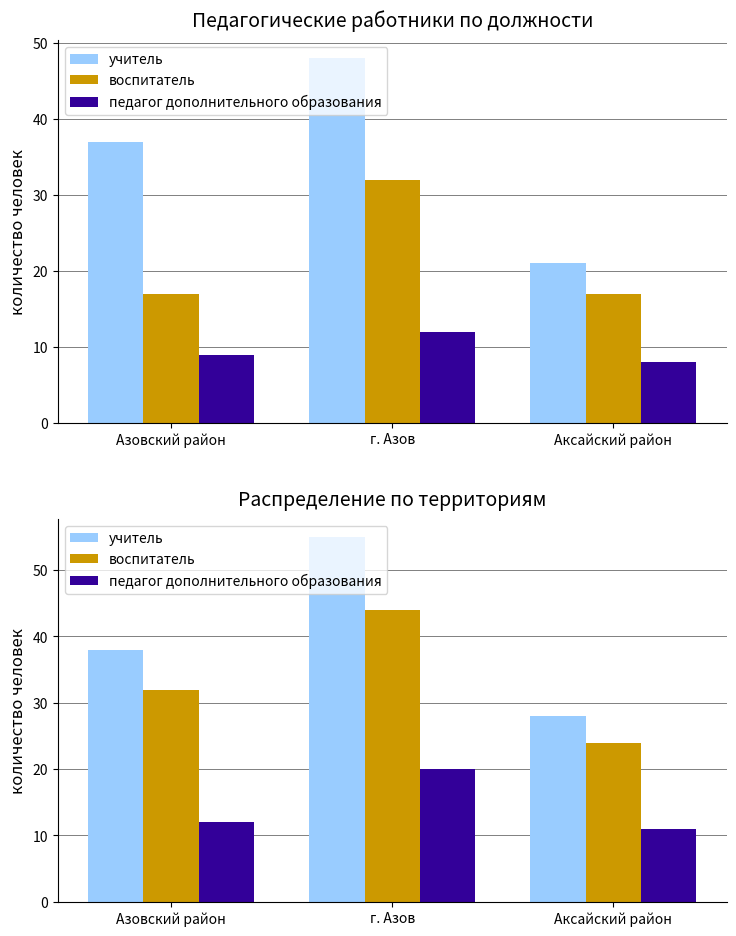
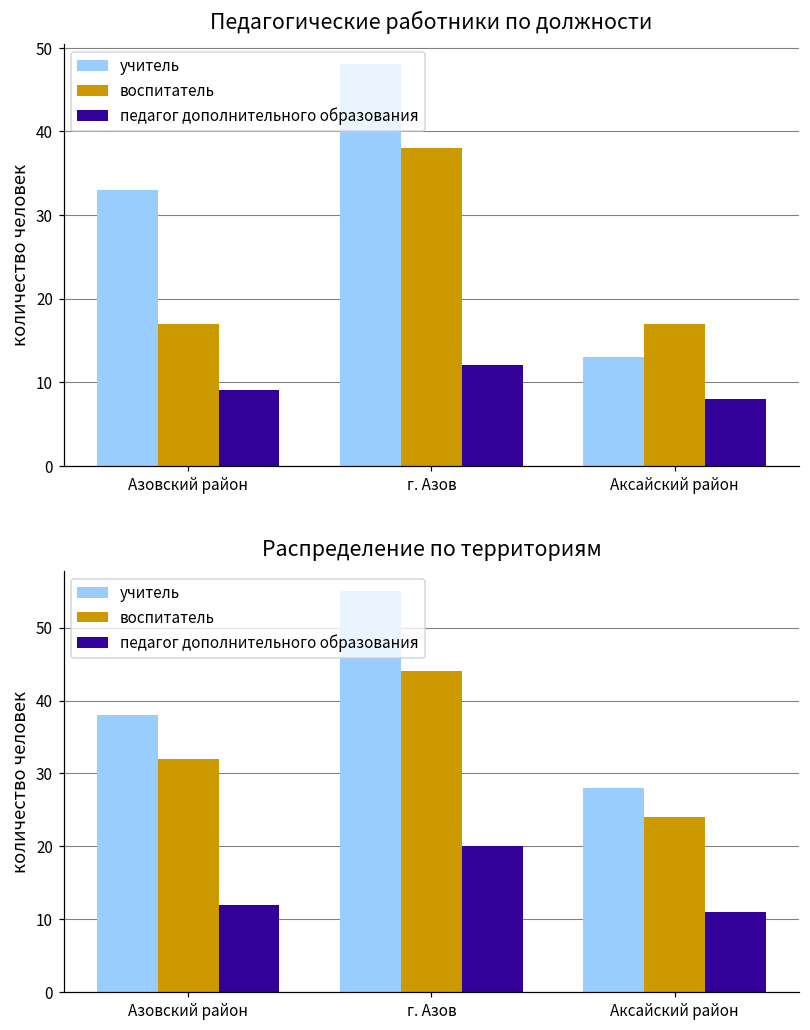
Педагогические работники по должности, учитель, Азовский район: 37 -> 33
Педагогические работники по должности, воспитатель, г. Азов: 32 -> 38
Педагогические работники по должности, учитель, Аксайский район: 21 -> 13
